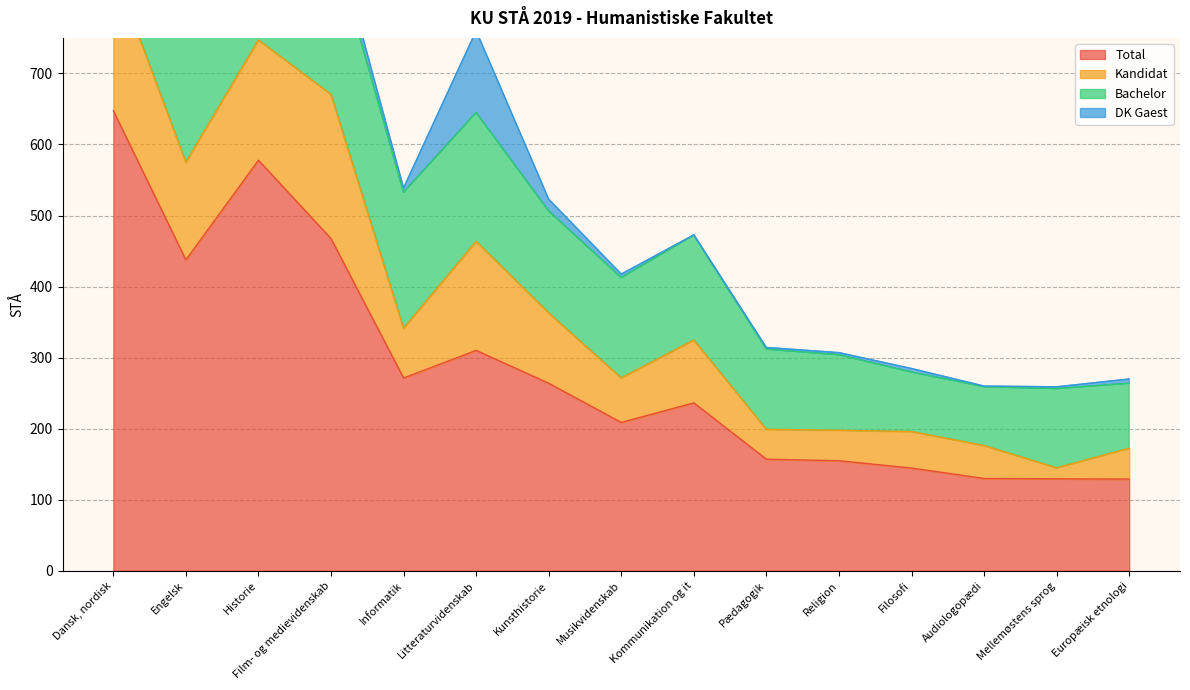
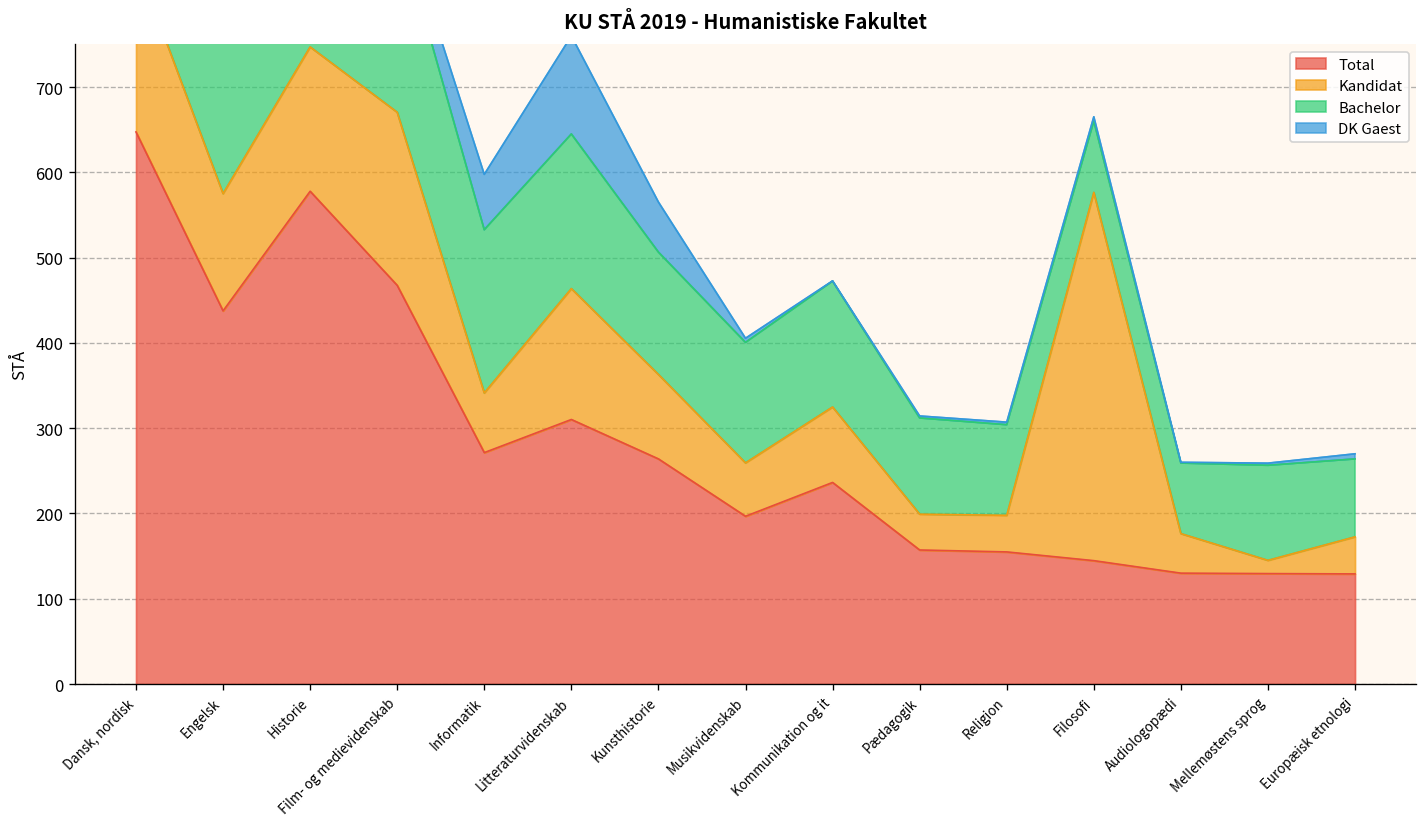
DK Gaest, Informatik: 10 -> 60
DK Gaest, Kunsthistorie: 20 -> 60
Total, Musikvidenskab: 210 -> 200
Kandidat, Filosofi: 50 -> 430
